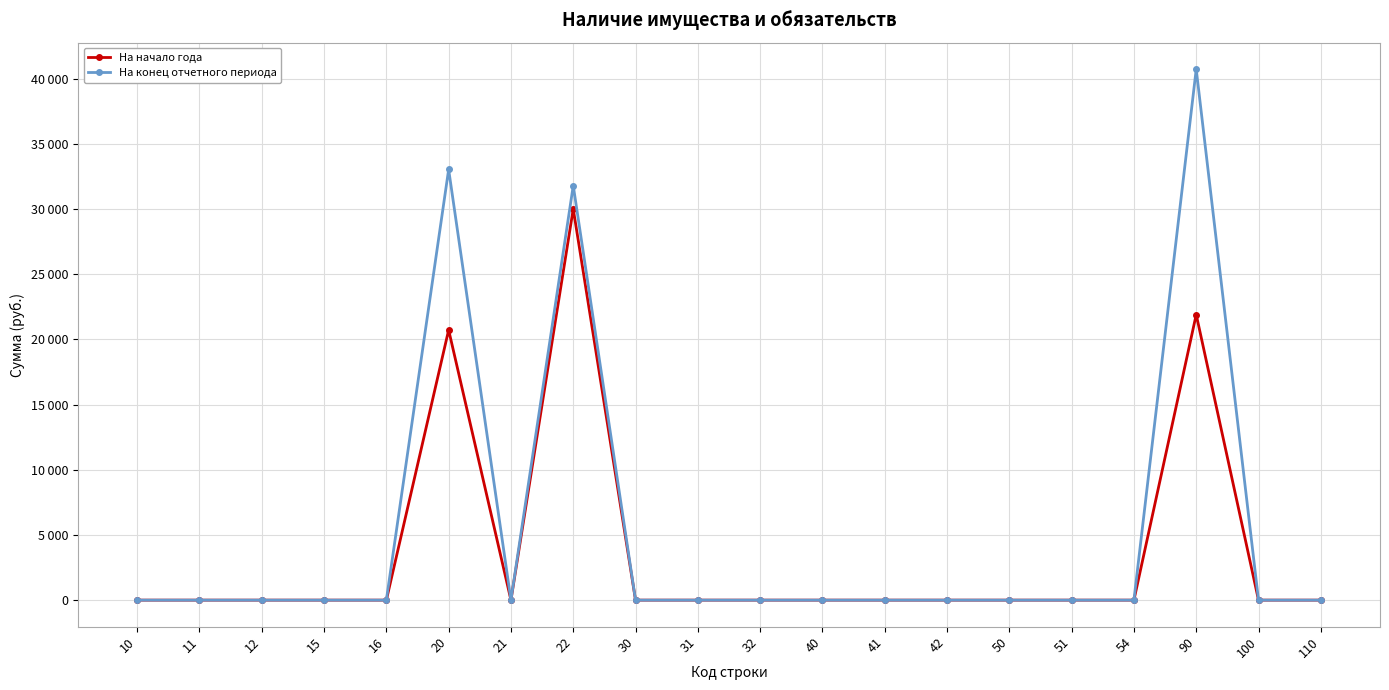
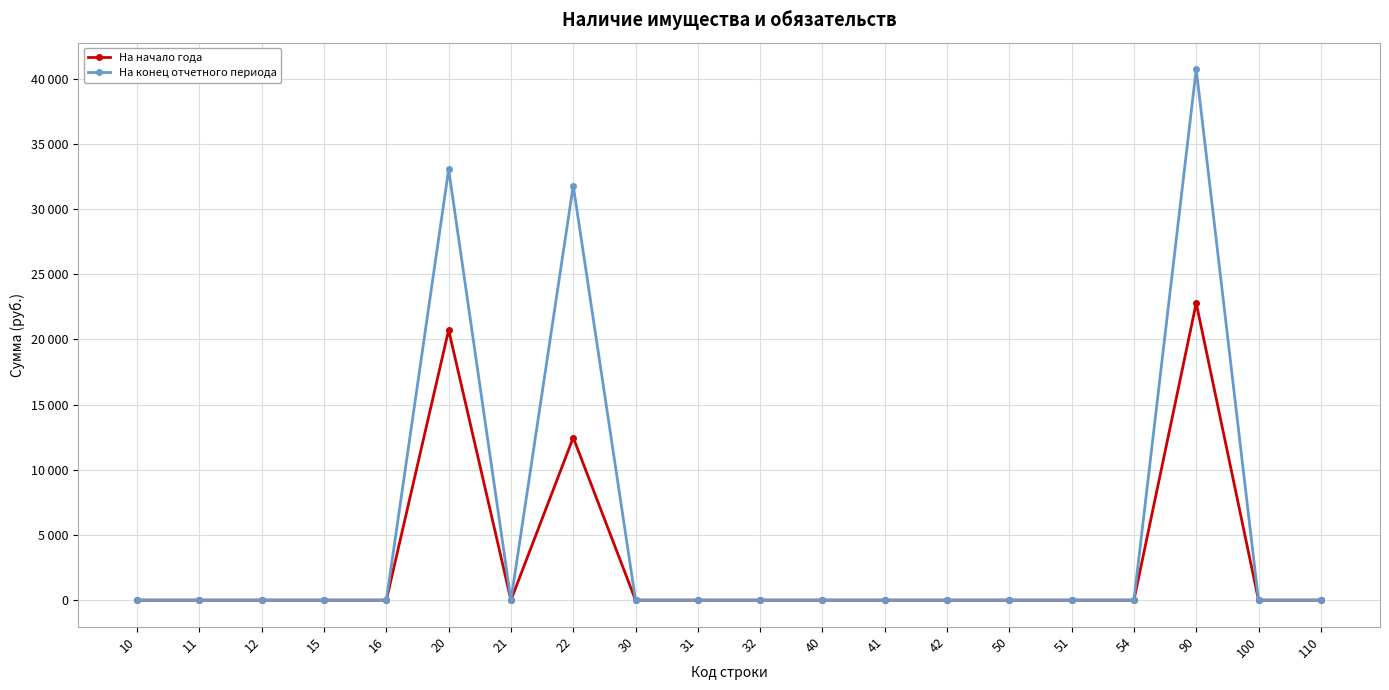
На начало года, 22: 30000 -> 12500
На начало года, 90: 21900 -> 22800
